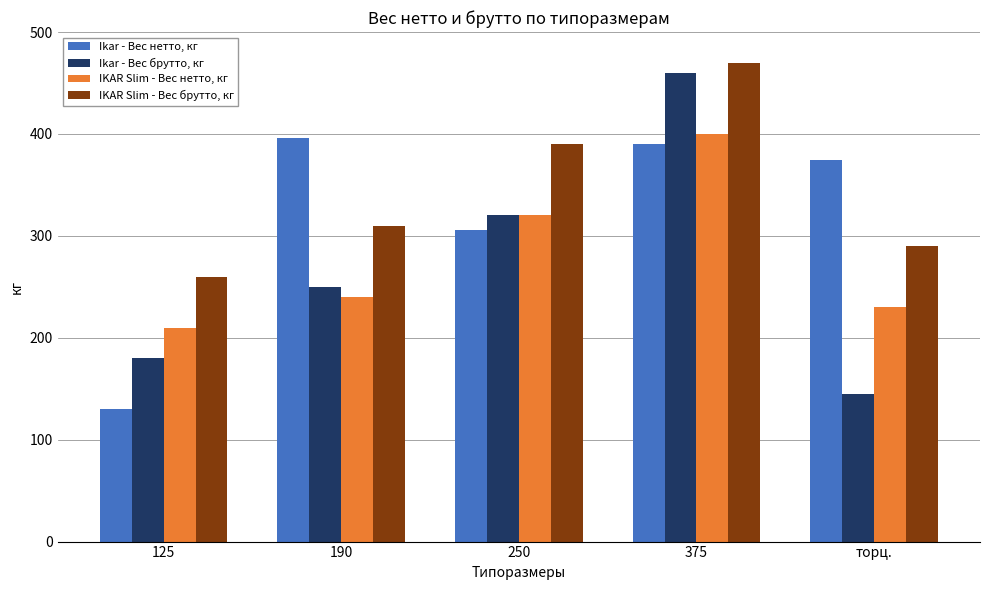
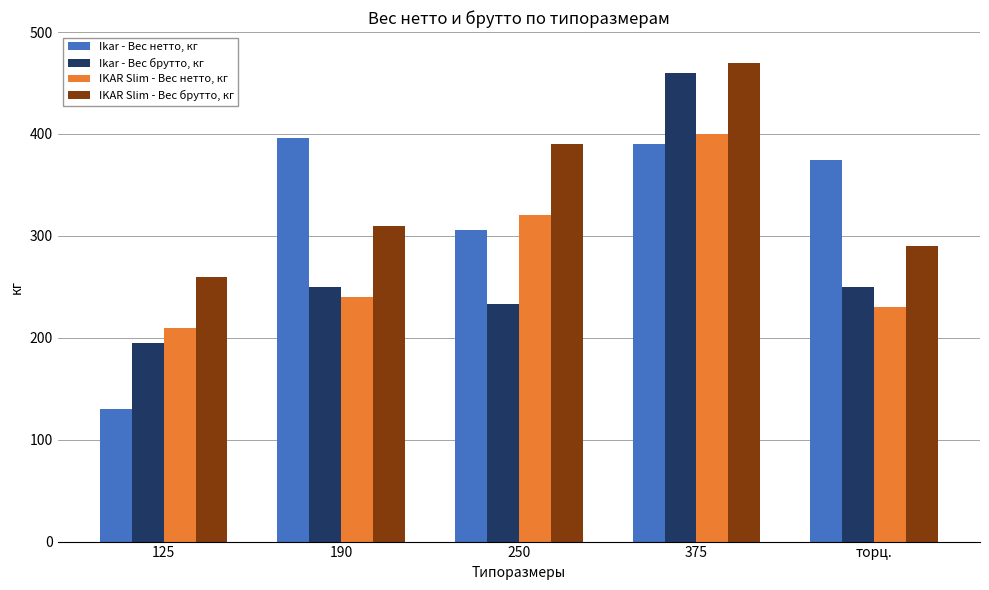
Ikar - Вес брутто, кг, 125: 180 -> 195
Ikar - Вес брутто, кг, 250: 320 -> 233
Ikar - Вес брутто, кг, торц.: 145 -> 250
